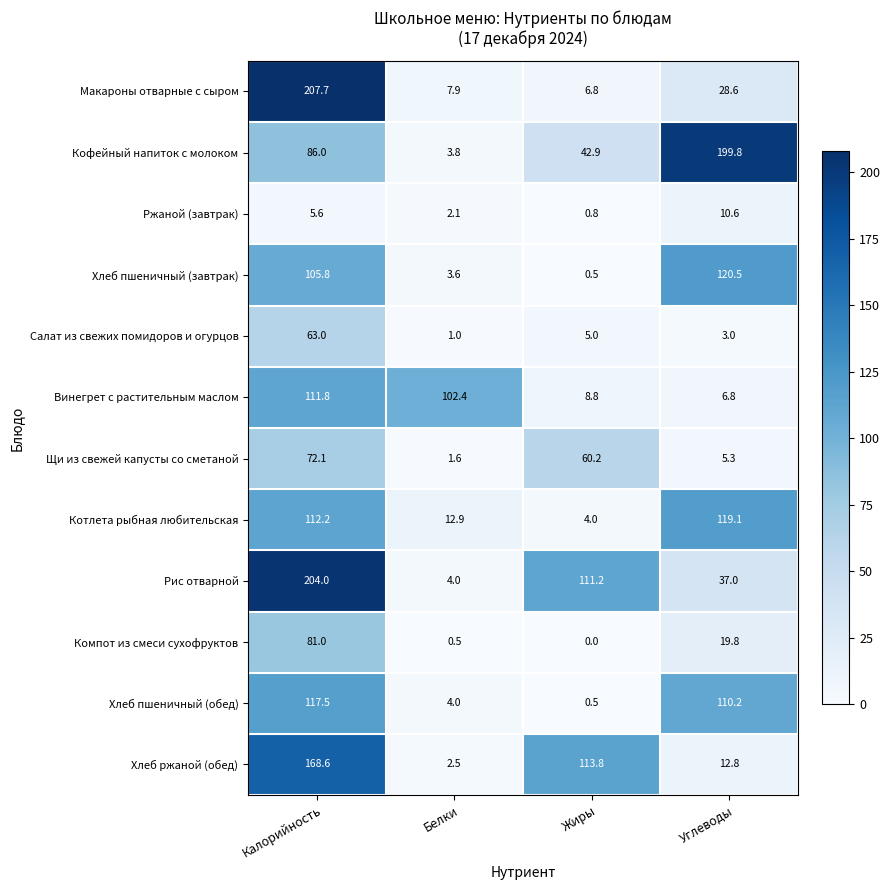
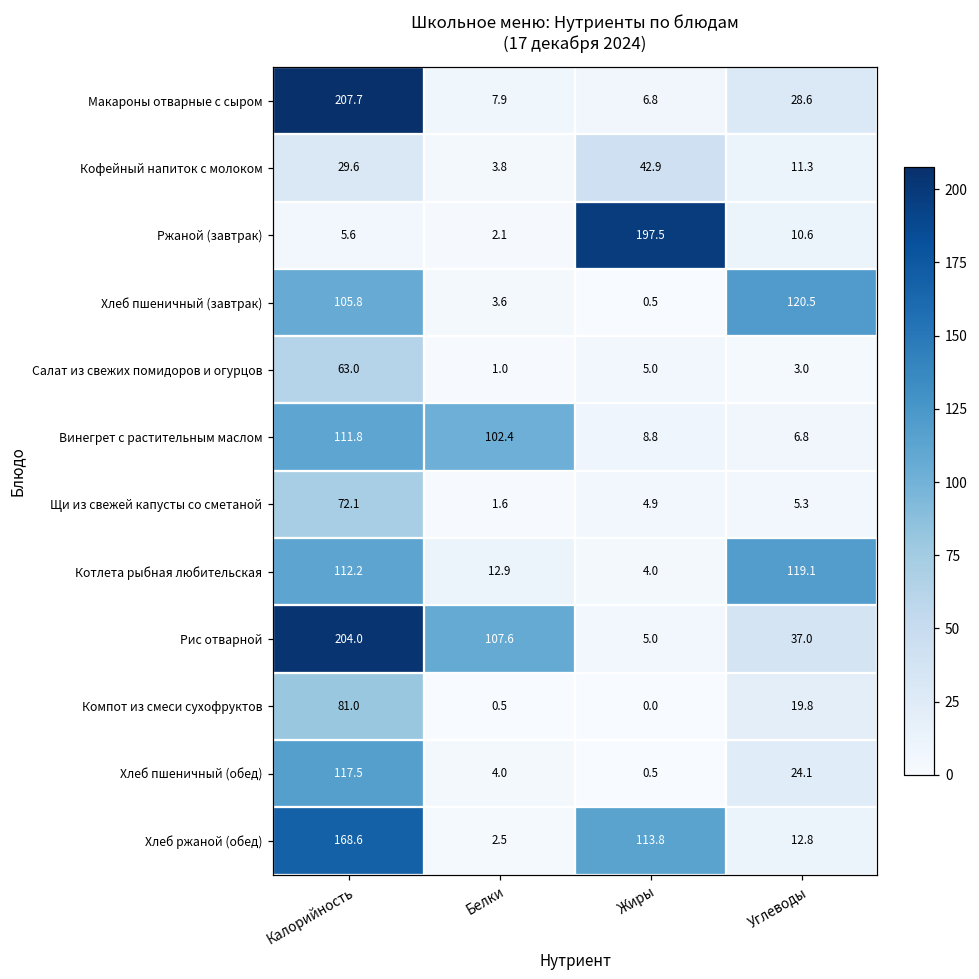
Кофейный напиток с молоком, Калорийность: 86.0 -> 29.6
Кофейный напиток с молоком, Углеводы: 199.8 -> 11.3
Ржаной (завтрак), Жиры: 0.8 -> 197.5
Щи из свежей капусты со сметаной, Жиры: 60.2 -> 4.9
Рис отварной, Белки: 4.0 -> 107.6
Рис отварной, Жиры: 111.2 -> 5.0
Хлеб пшеничный (обед), Углеводы: 110.2 -> 24.1
